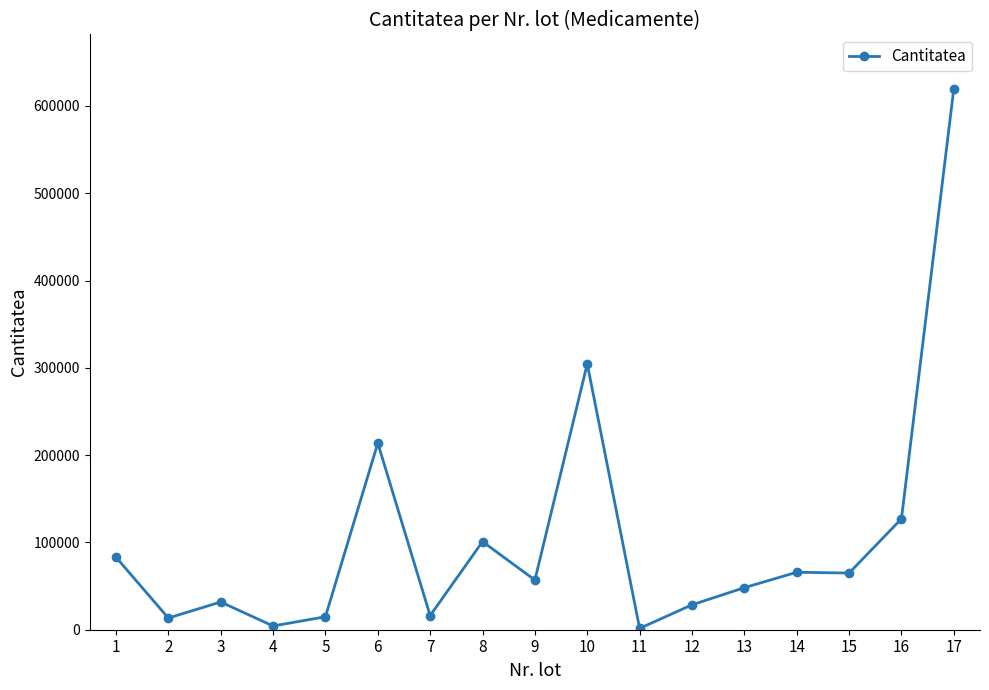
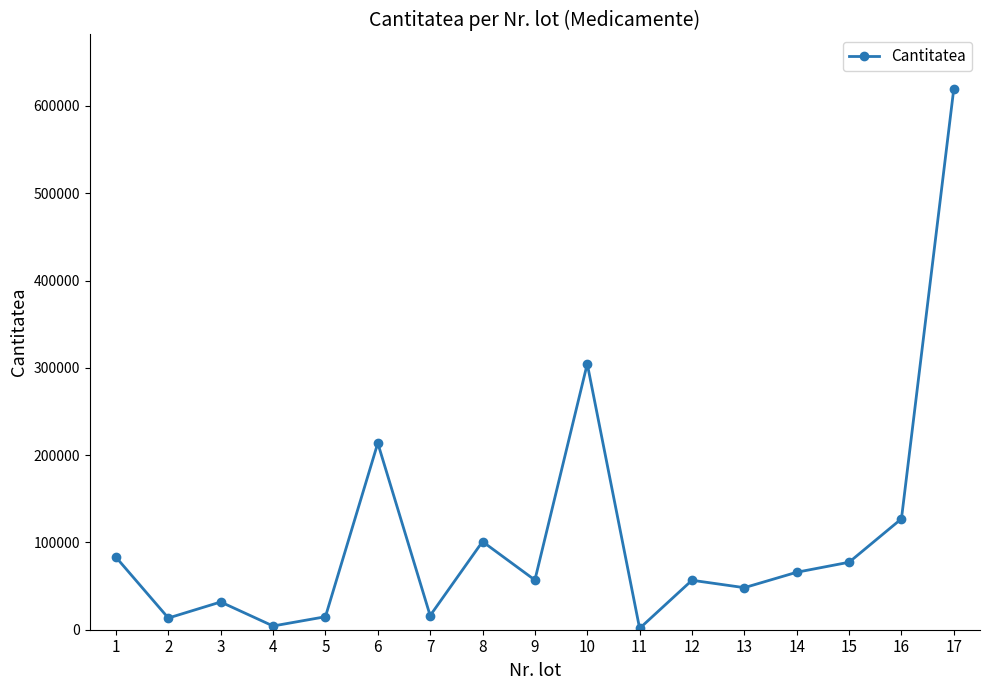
12: 30000 -> 60000
15: 60000 -> 80000
